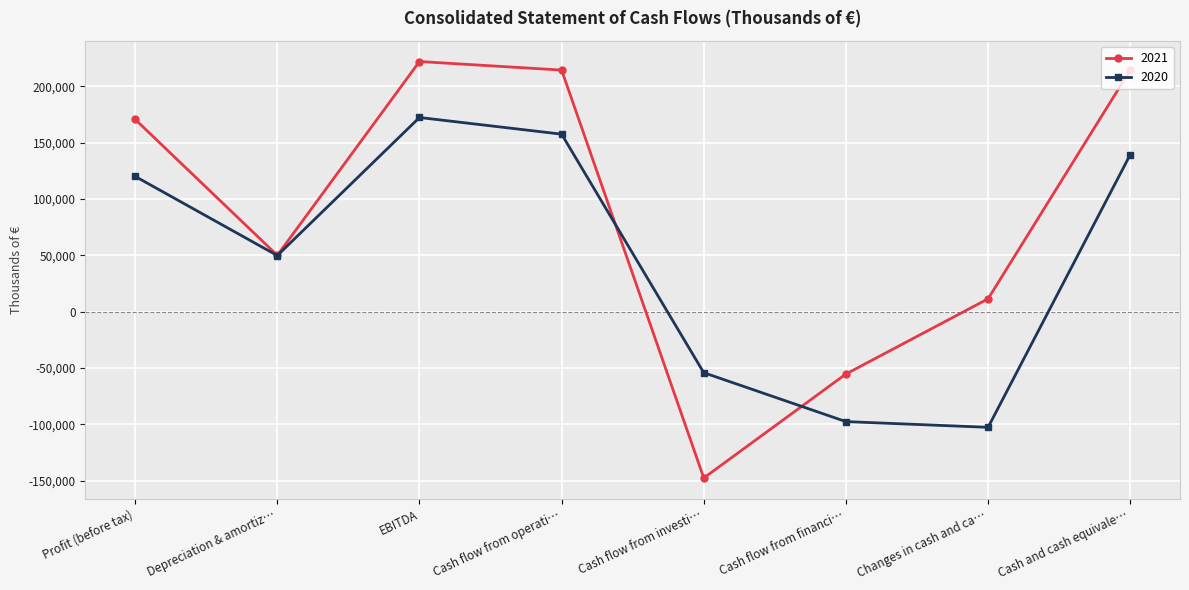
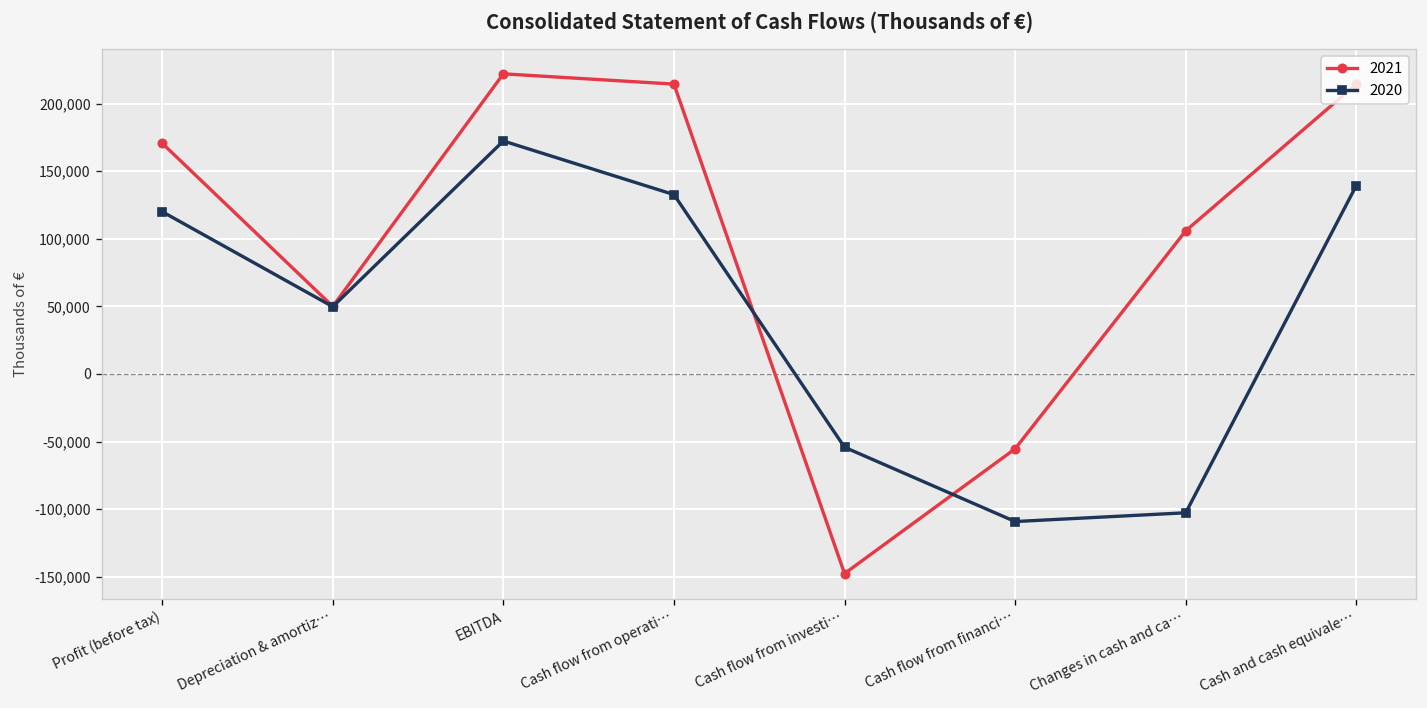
2020, Cash flow from operati…: 157,000 -> 133,000
2020, Cash flow from financi…: -98,000 -> -109,000
2021, Changes in cash and ca…: 11,000 -> 106,000
